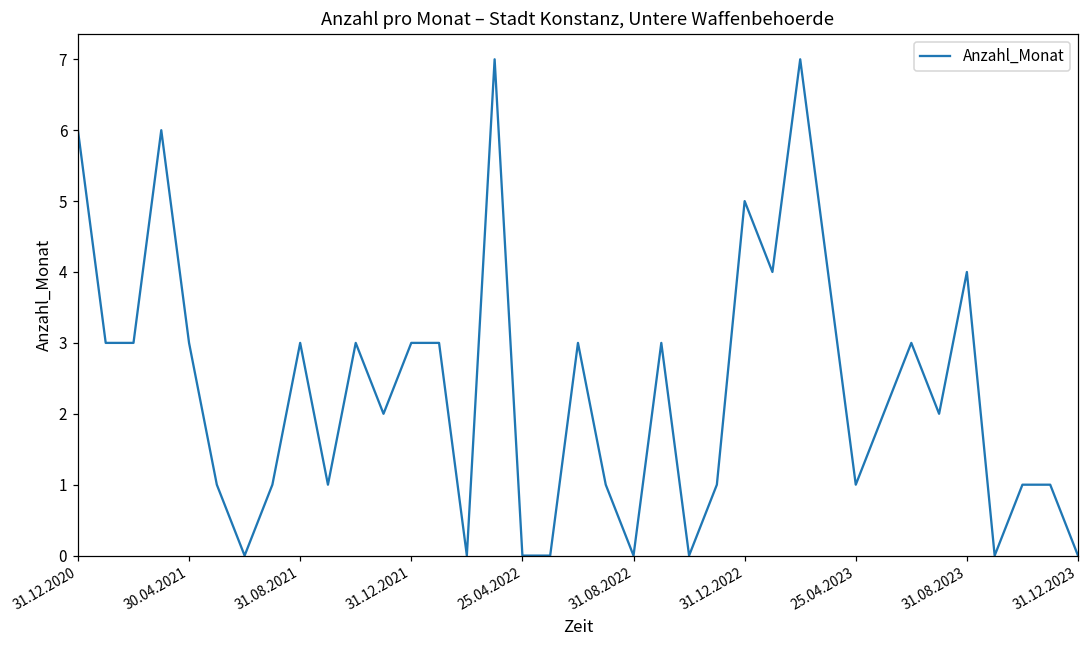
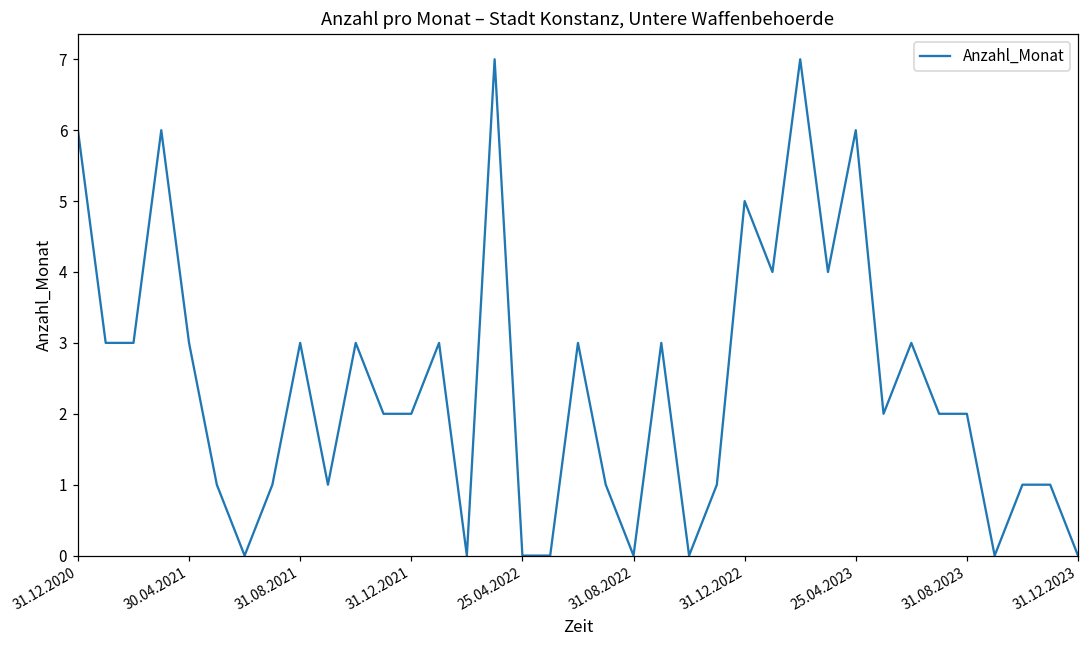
31.12.2021: 3 -> 2
25.04.2023: 1 -> 6
31.08.2023: 4 -> 2
